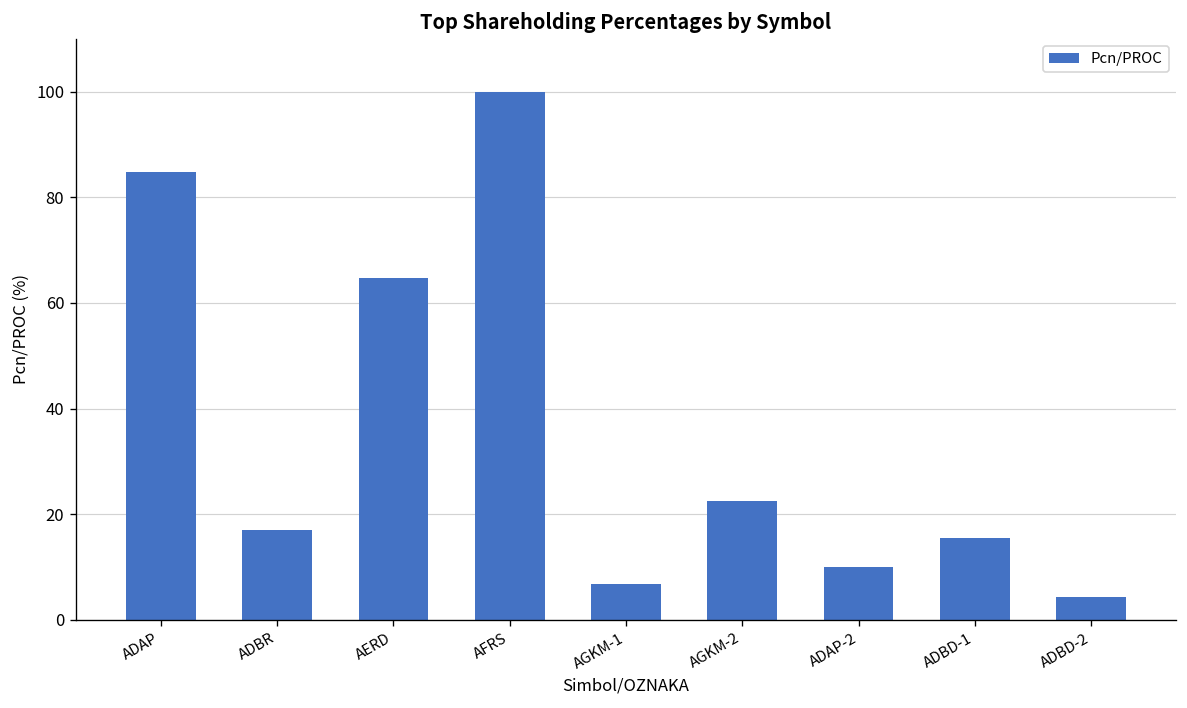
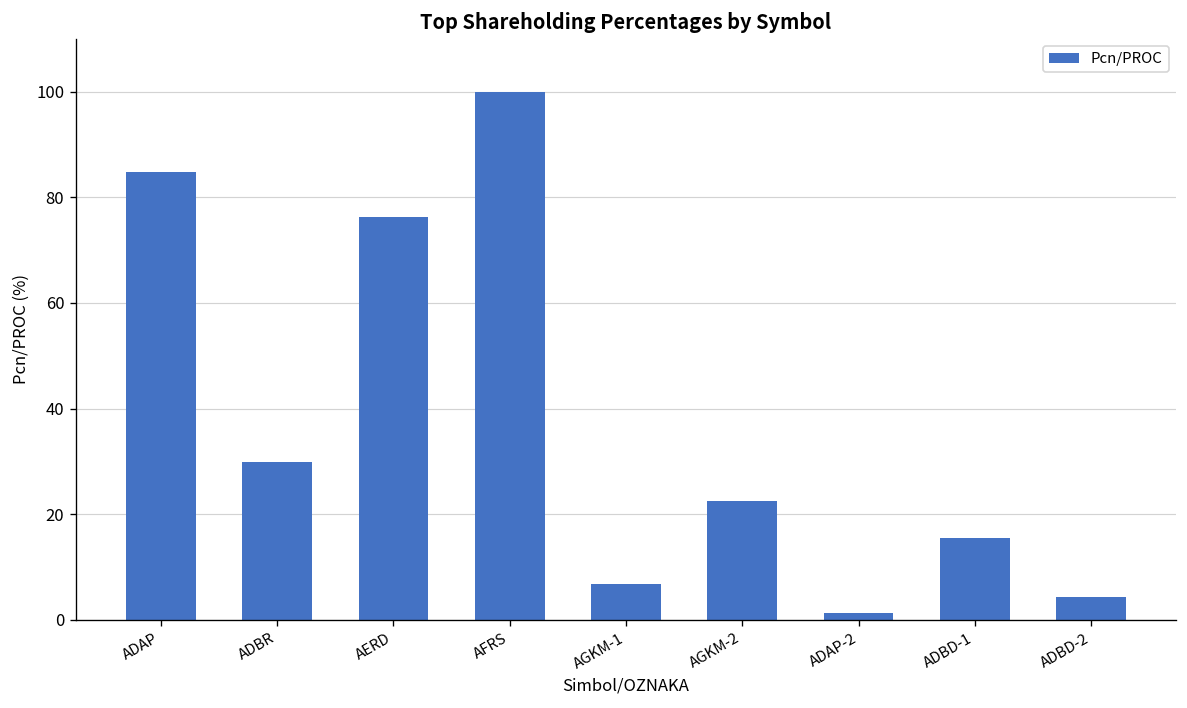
ADBR: 17 -> 30
AERD: 65 -> 76
ADAP-2: 10 -> 1
